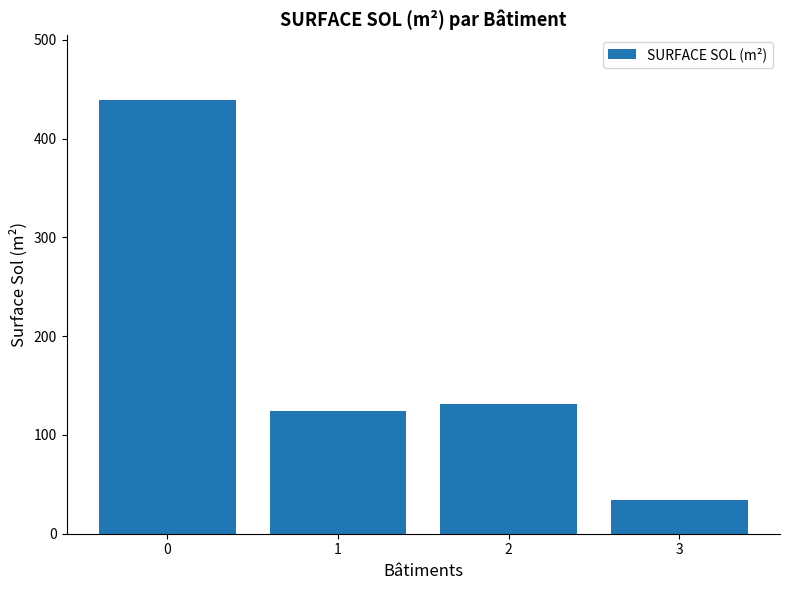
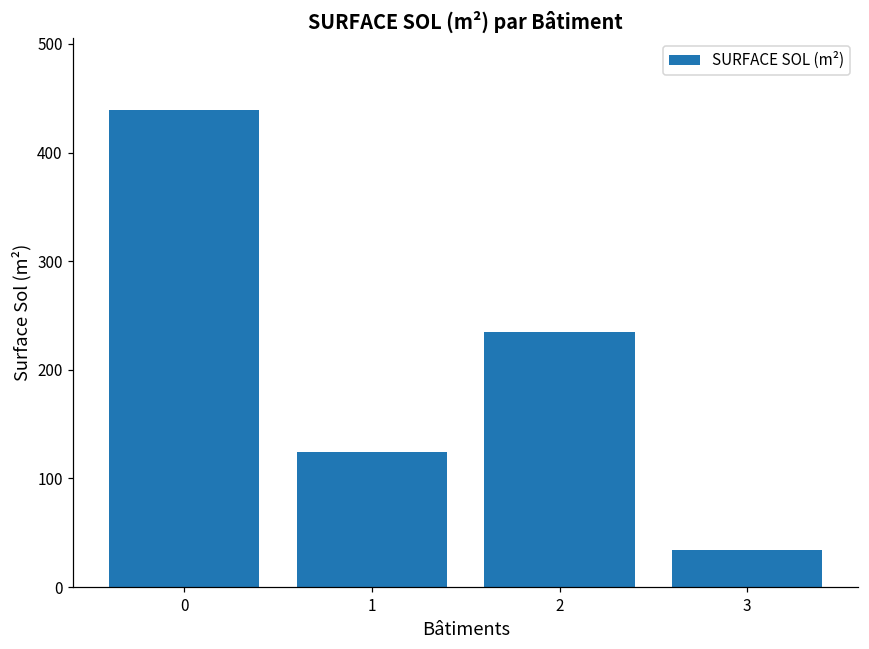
2: 130 -> 230
